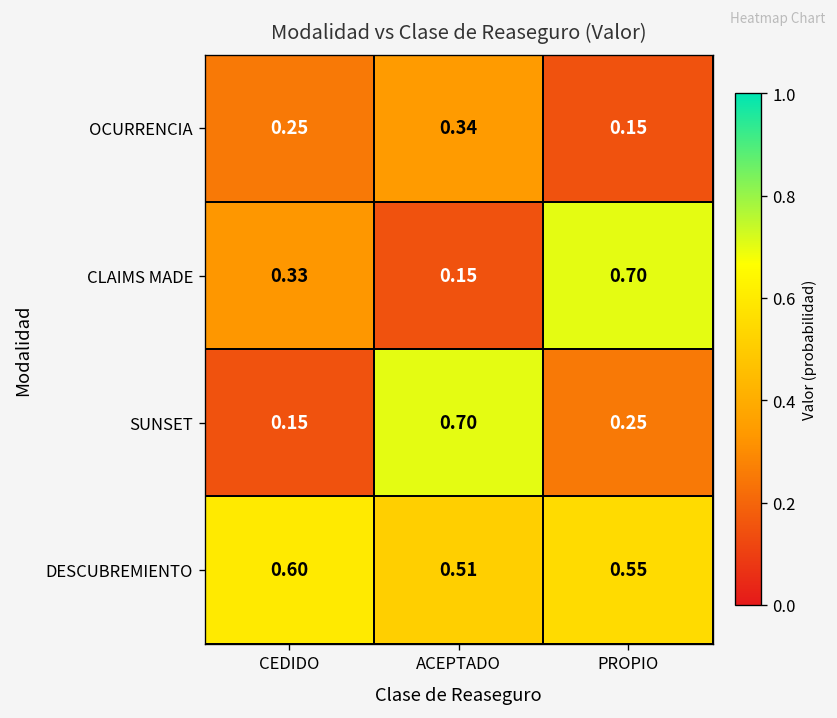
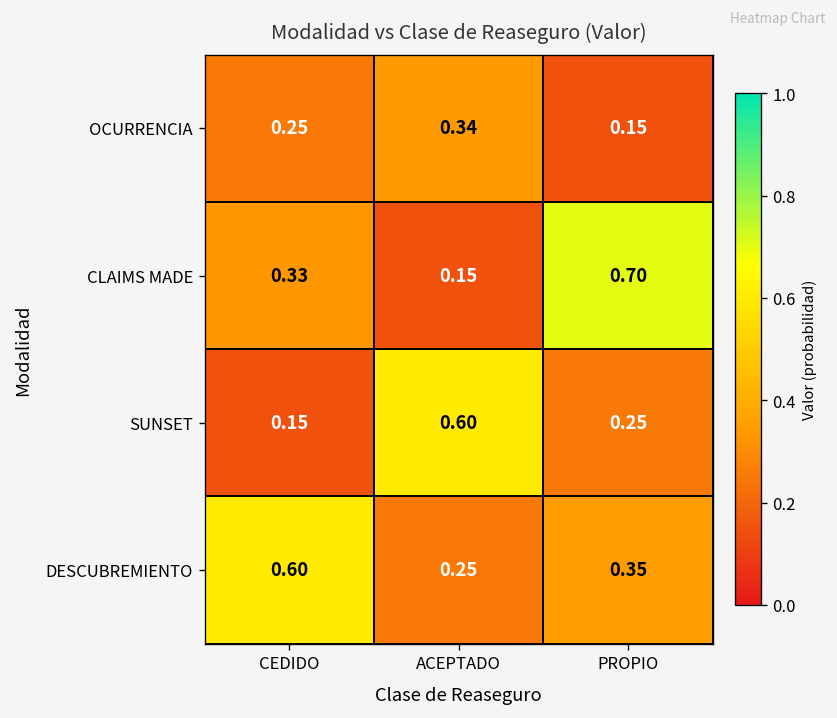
SUNSET, ACEPTADO: 0.70 -> 0.60
DESCUBREMIENTO, ACEPTADO: 0.51 -> 0.25
DESCUBREMIENTO, PROPIO: 0.55 -> 0.35
